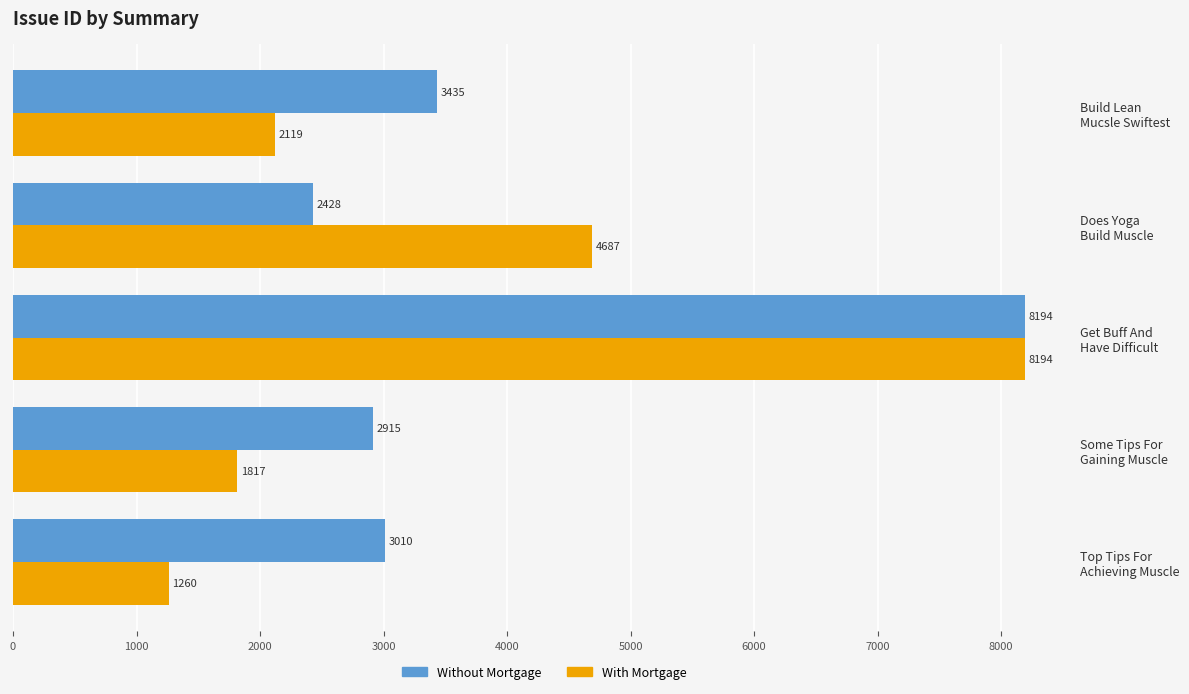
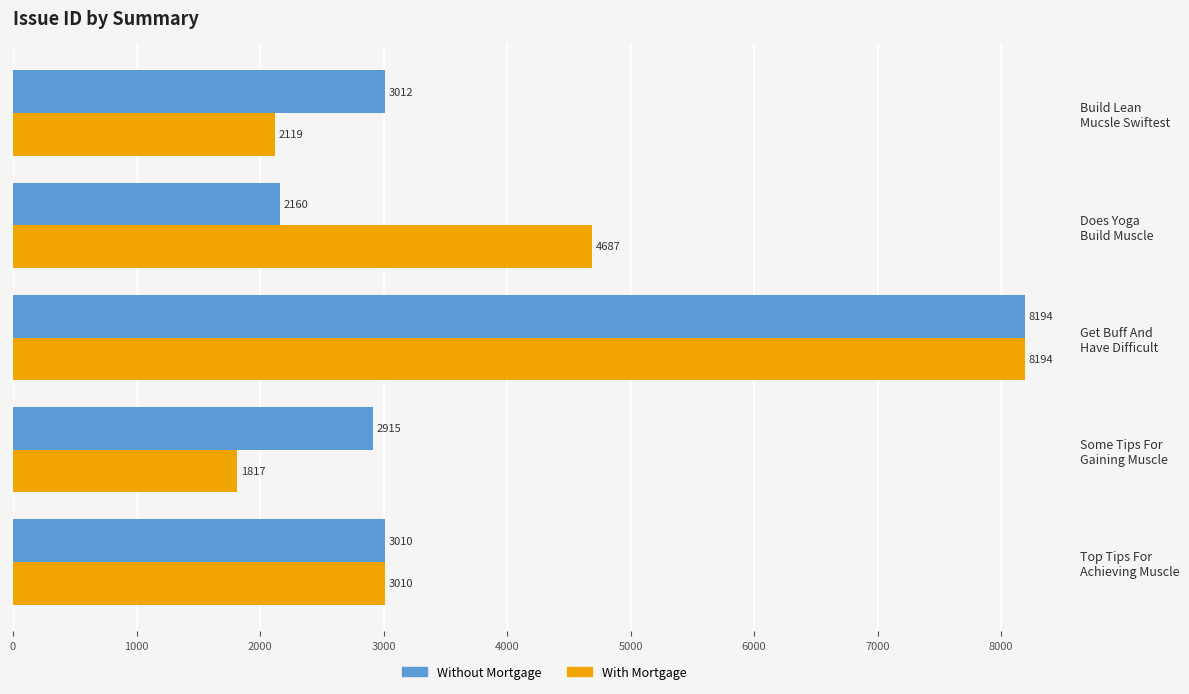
Without Mortgage, Build Lean Mucsle Swiftest: 3435 -> 3012
Without Mortgage, Does Yoga Build Muscle: 2428 -> 2160
With Mortgage, Top Tips For Achieving Muscle: 1260 -> 3010
